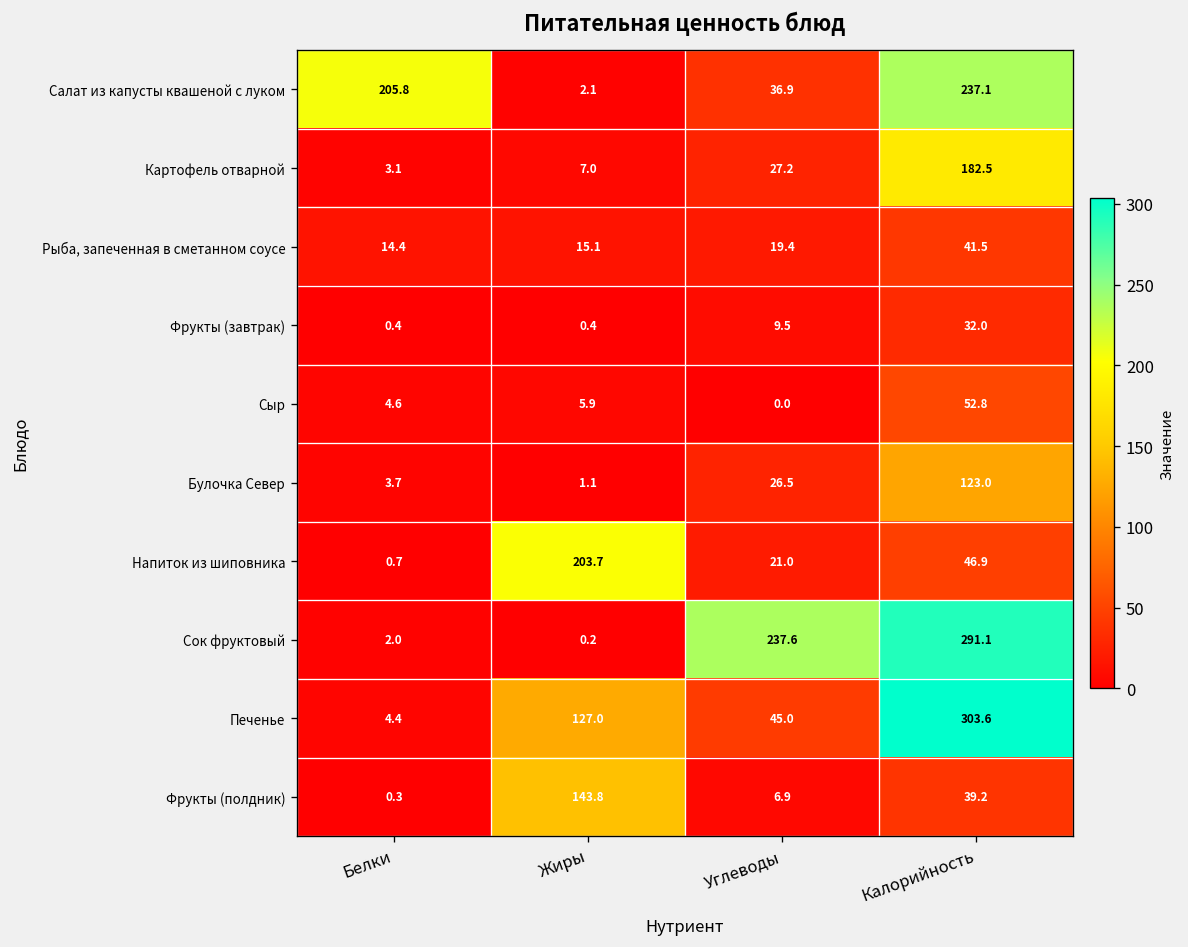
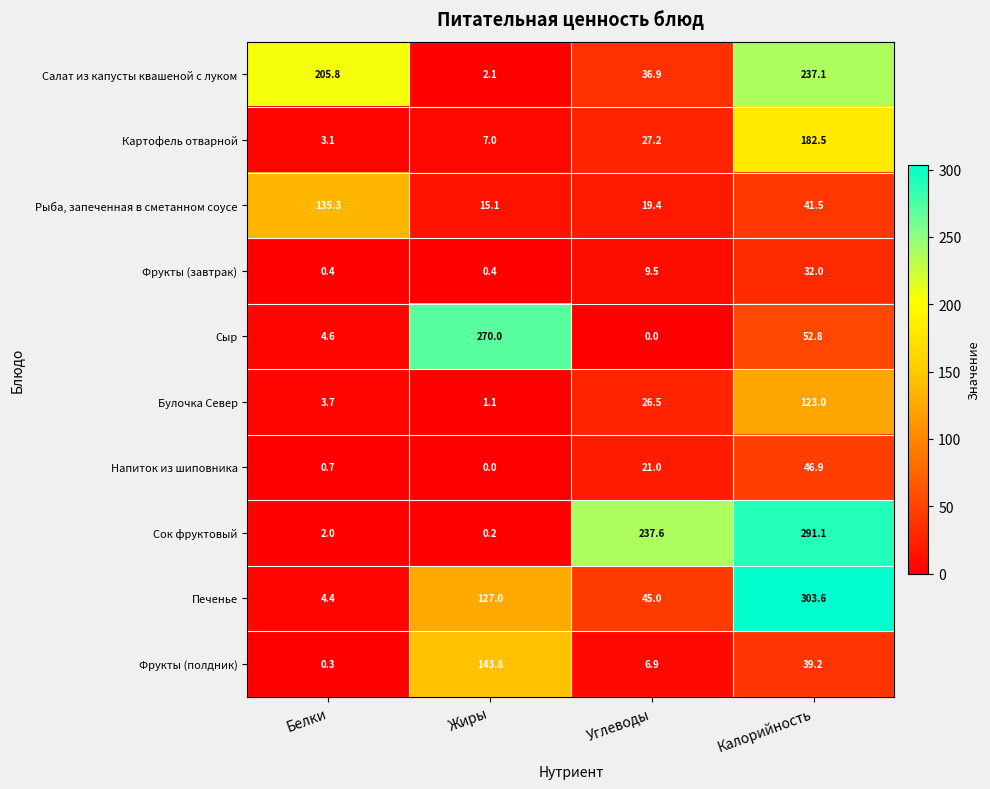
Рыба, запеченная в сметанном соусе, Белки: 14.4 -> 135.3
Сыр, Жиры: 5.9 -> 270.0
Напиток из шиповника, Жиры: 203.7 -> 0.0
